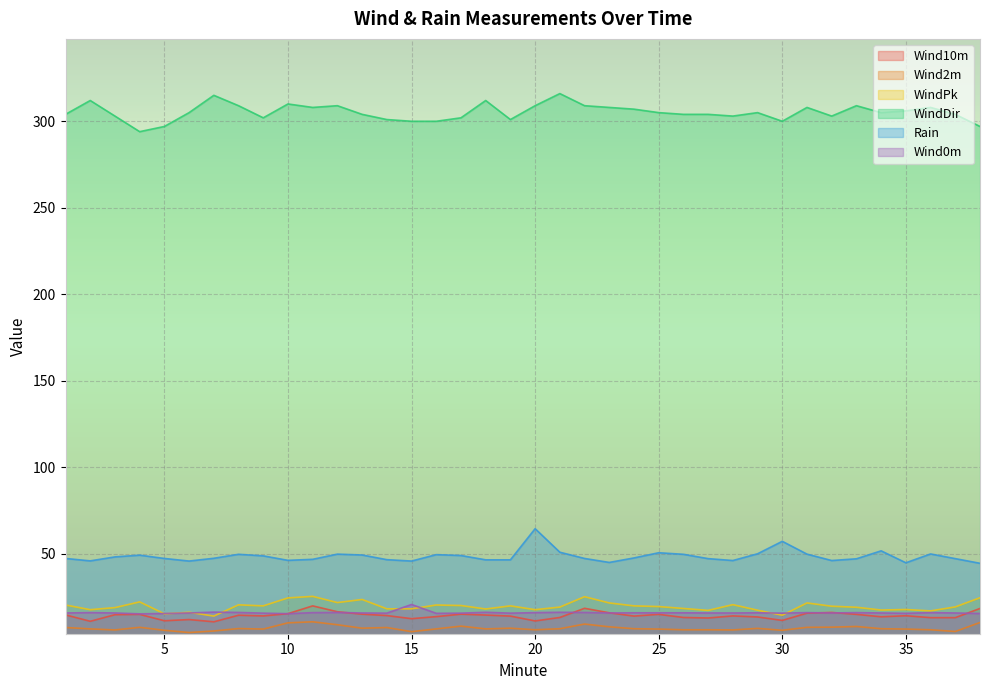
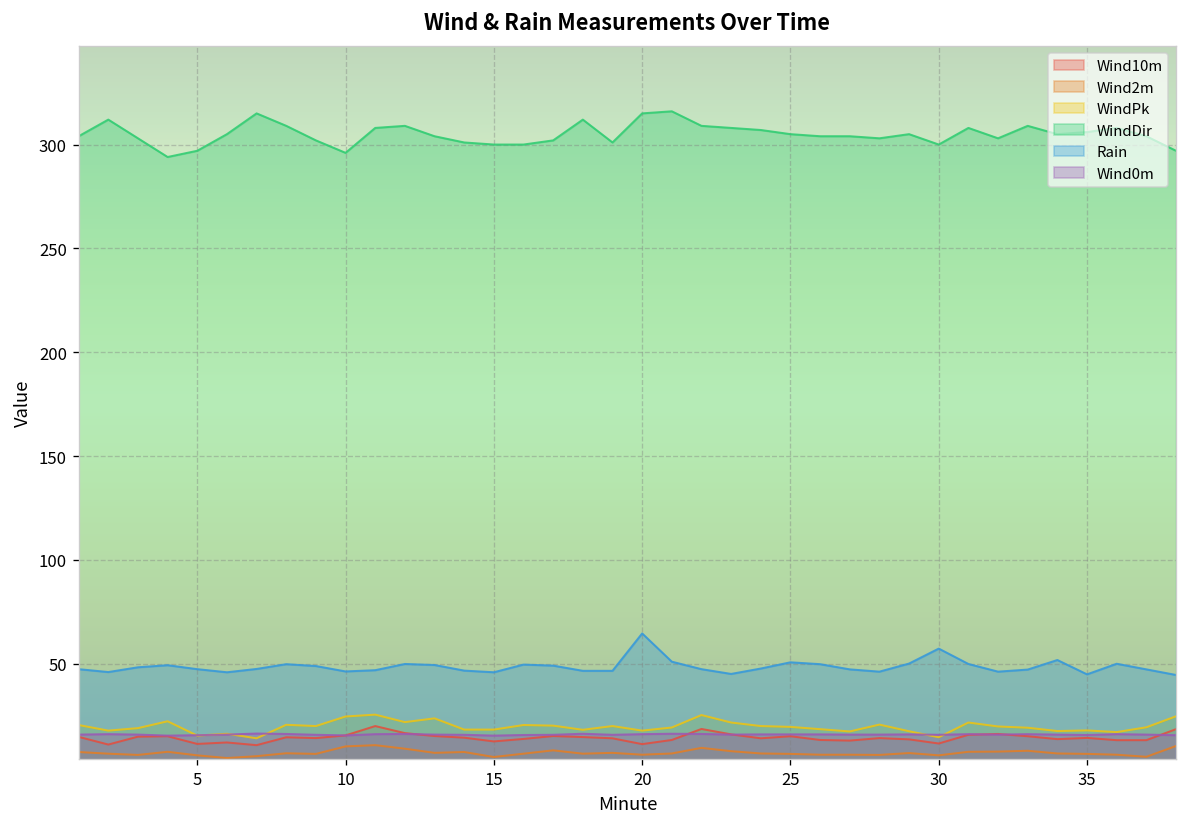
WindDir, 10: 310 -> 296
Wind0m, 15: 21 -> 15
WindDir, 20: 309 -> 315
